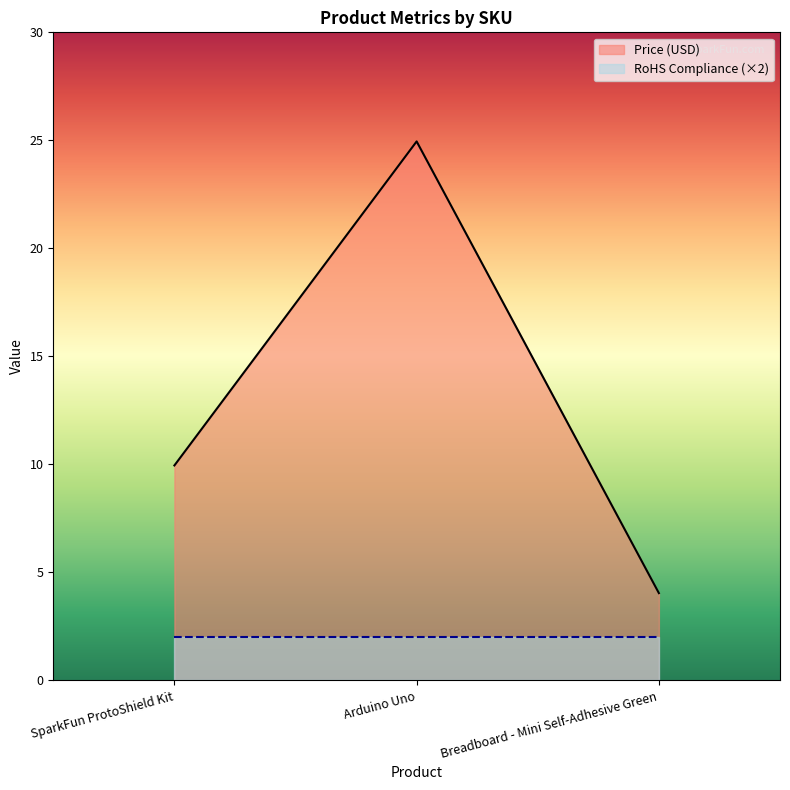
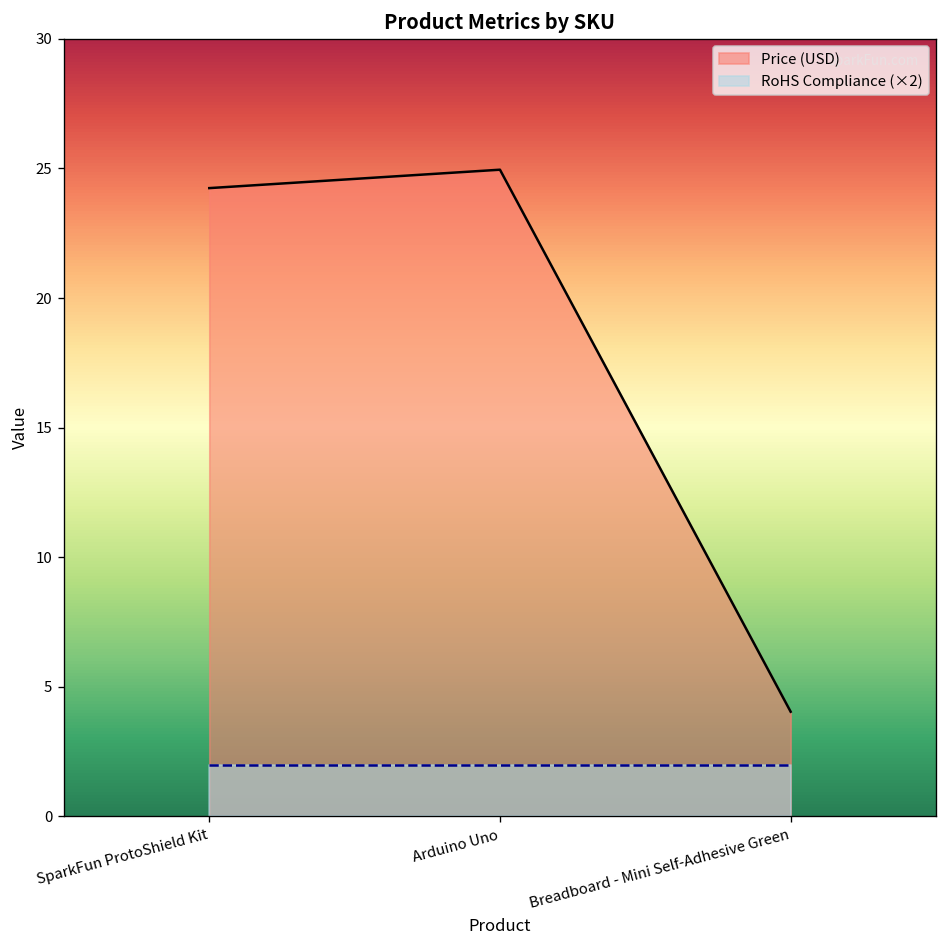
Price (USD), SparkFun ProtoShield Kit: 10.0 -> 24.2
